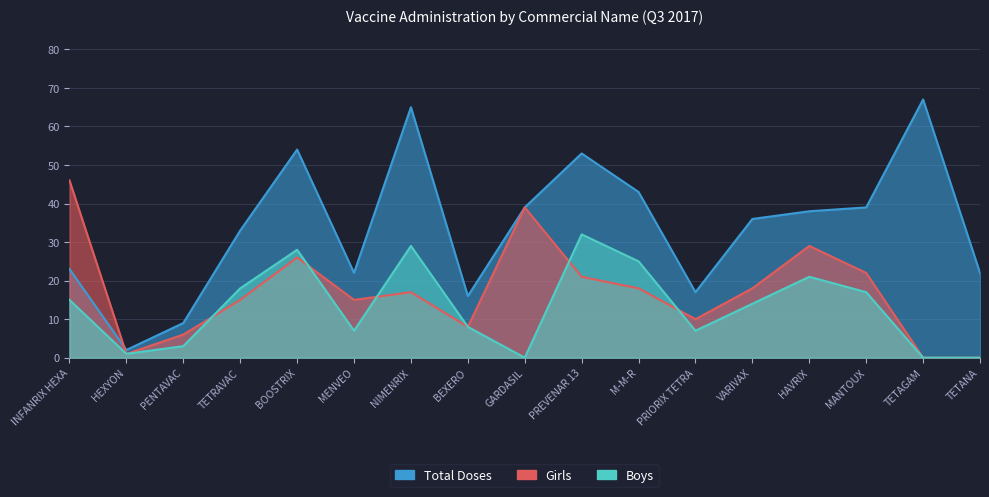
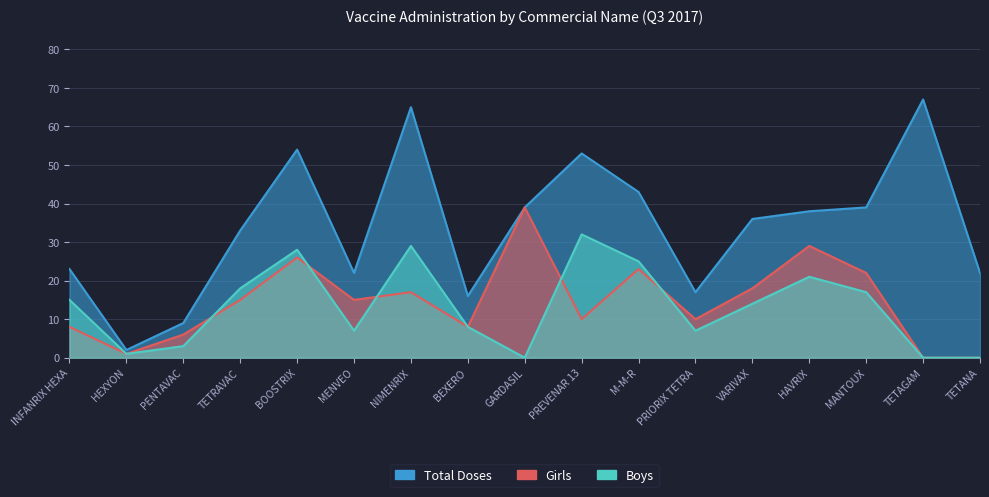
Girls, INFANRIX HEXA: 46 -> 8
Girls, PREVENAR 13: 21 -> 10
Girls, M-M-R: 18 -> 23
